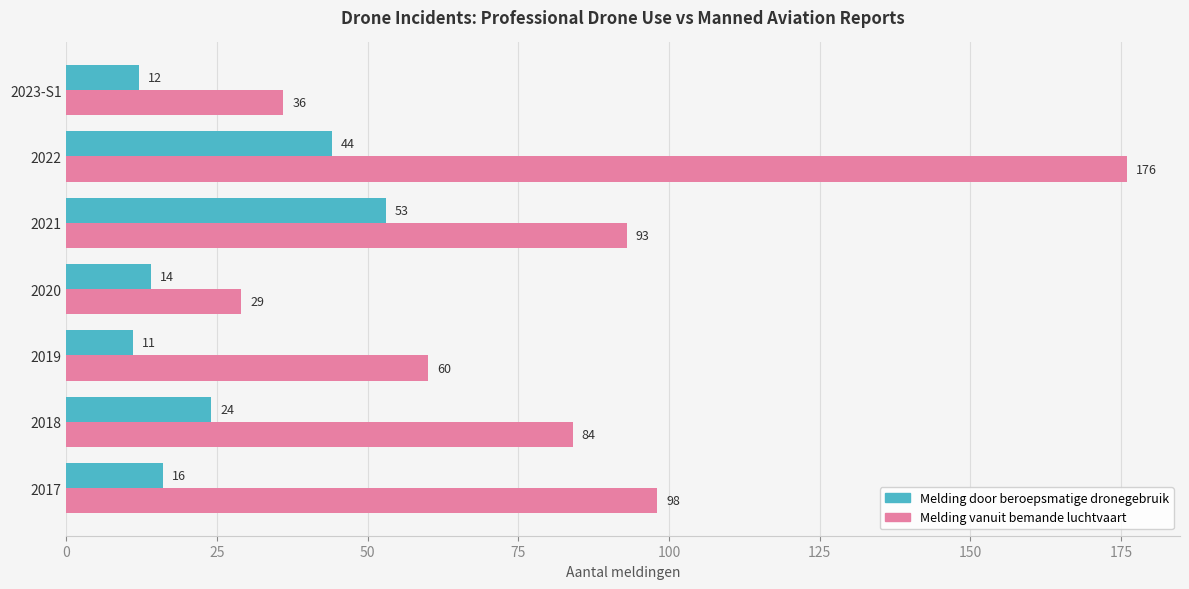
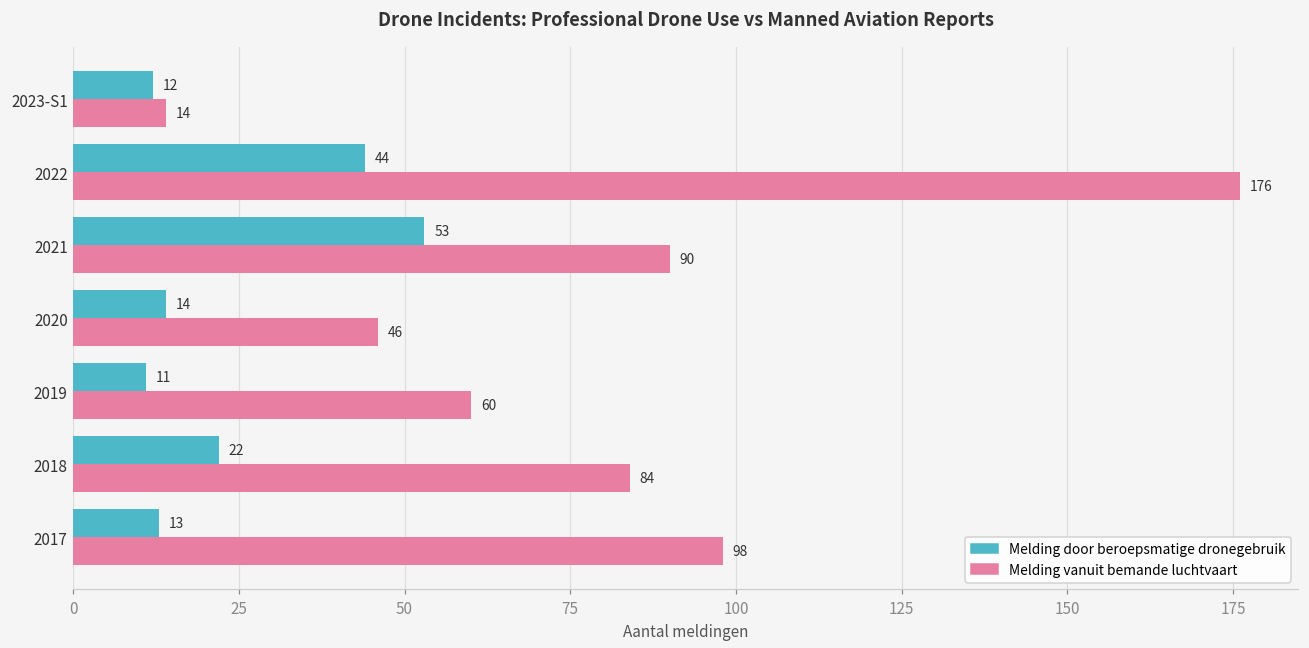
Melding vanuit bemande luchtvaart, 2023-S1: 36 -> 14
Melding vanuit bemande luchtvaart, 2021: 93 -> 90
Melding vanuit bemande luchtvaart, 2020: 29 -> 46
Melding door beroepsmatige dronegebruik, 2018: 24 -> 22
Melding door beroepsmatige dronegebruik, 2017: 16 -> 13
